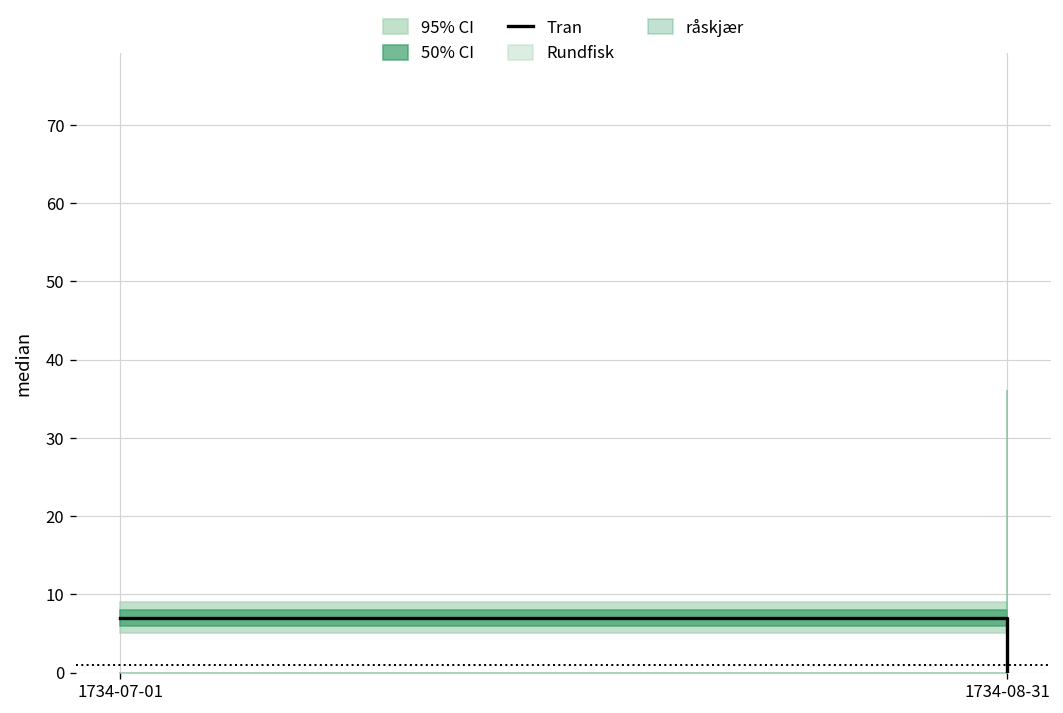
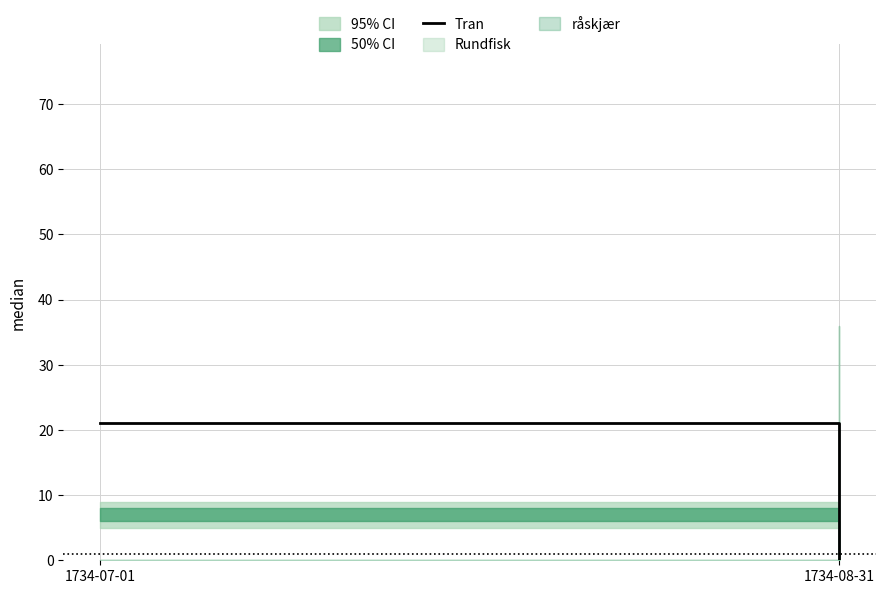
Tran, 1734-07-01: 7 -> 21
